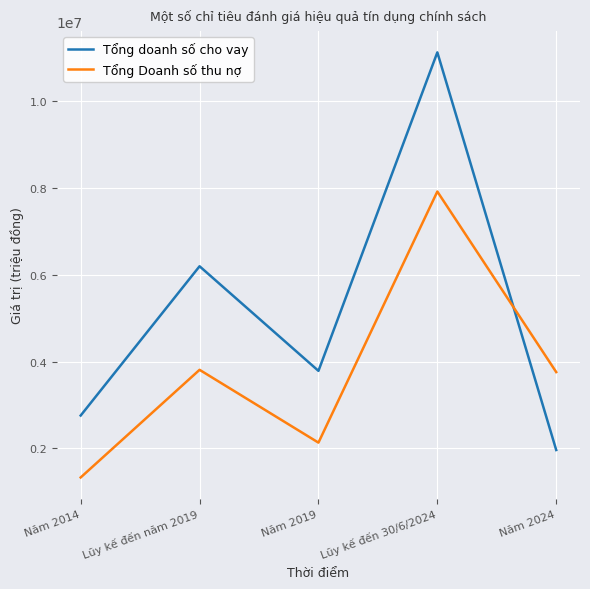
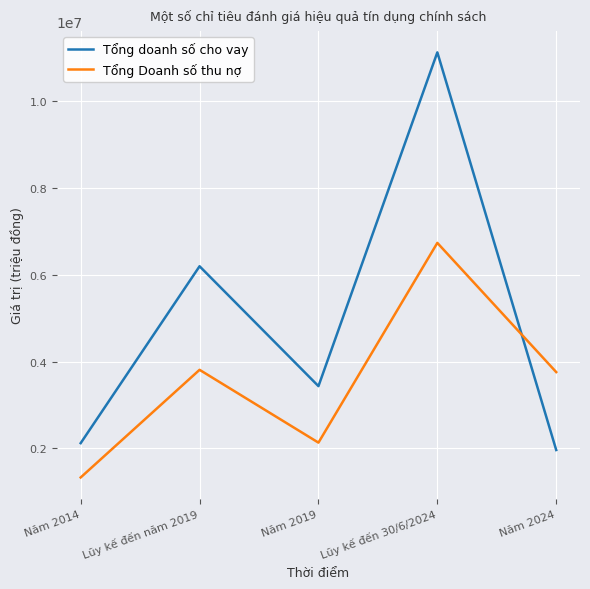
Tổng doanh số cho vay, Năm 2014: 2800000 -> 2100000
Tổng doanh số cho vay, Năm 2019: 3800000 -> 3400000
Tổng Doanh số thu nợ, Lũy kế đến 30/6/2024: 7900000 -> 6700000
